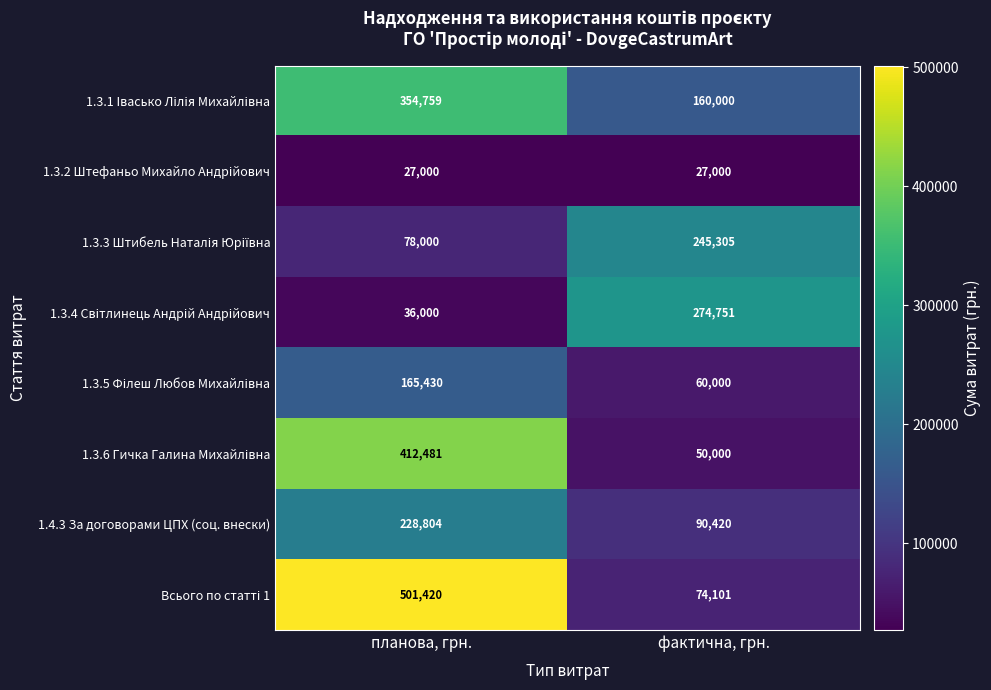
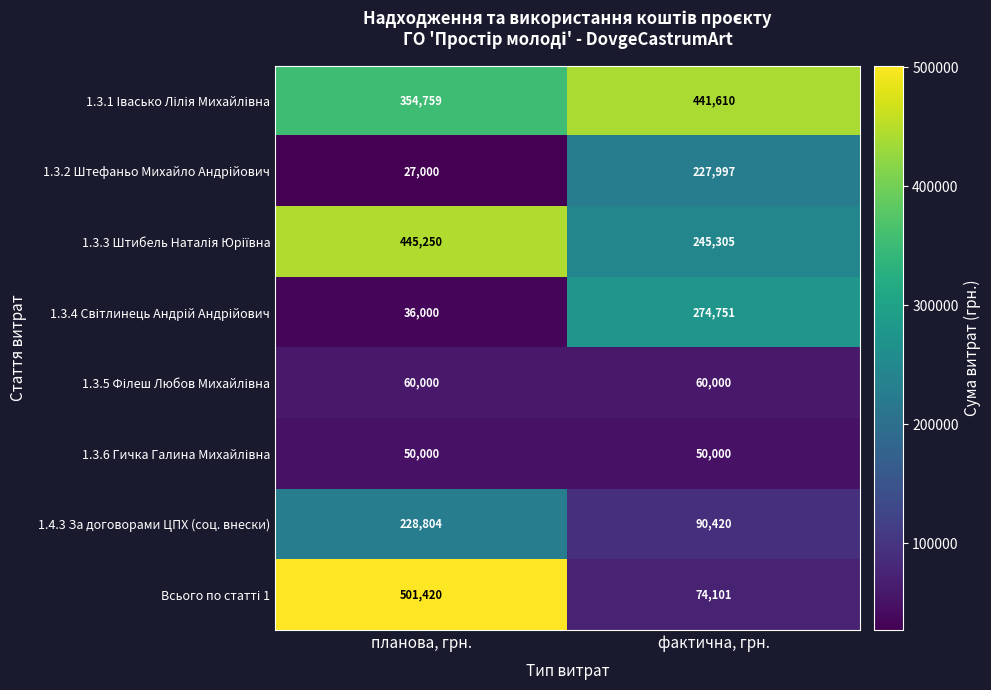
1.3.1 Івасько Лілія Михайлівна, фактична, грн.: 160,000 -> 441,610
1.3.2 Штефаньо Михайло Андрійович, фактична, грн.: 27,000 -> 227,997
1.3.3 Штибель Наталія Юріївна, планова, грн.: 78,000 -> 445,250
1.3.5 Філеш Любов Михайлівна, планова, грн.: 165,430 -> 60,000
1.3.6 Гичка Галина Михайлівна, планова, грн.: 412,481 -> 50,000
